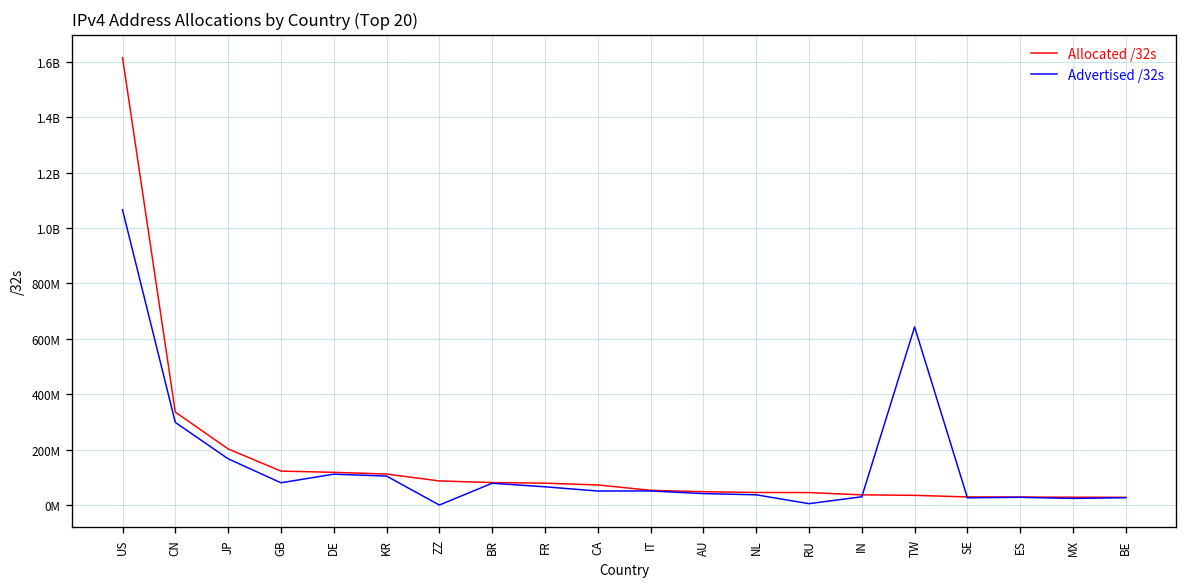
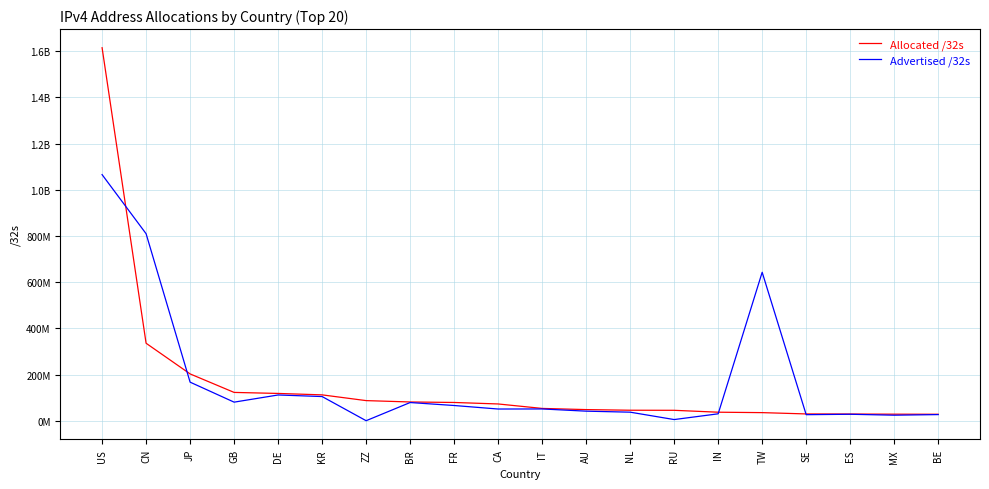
Advertised /32s, CN: 300000000 -> 810000000
